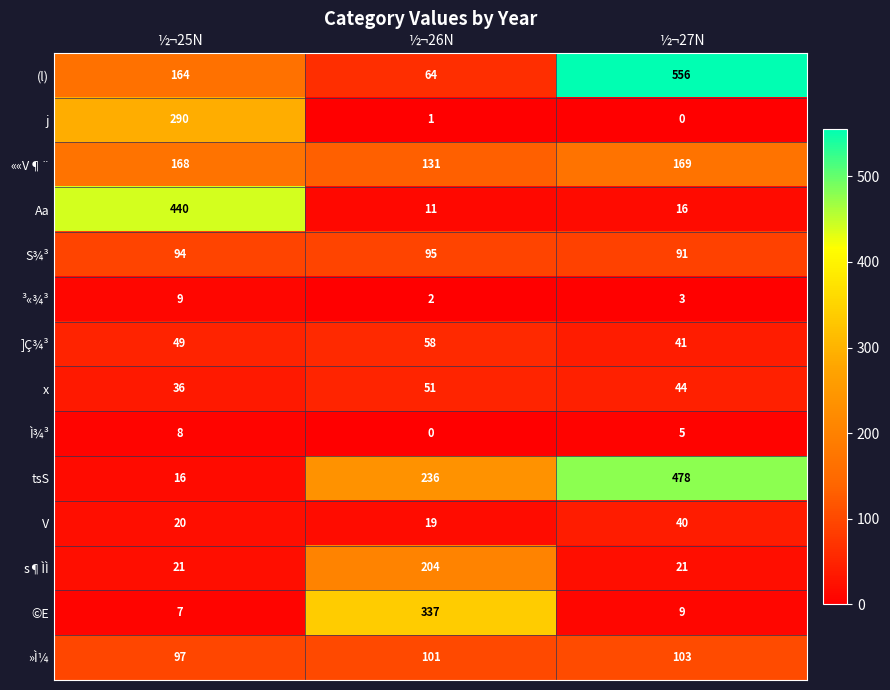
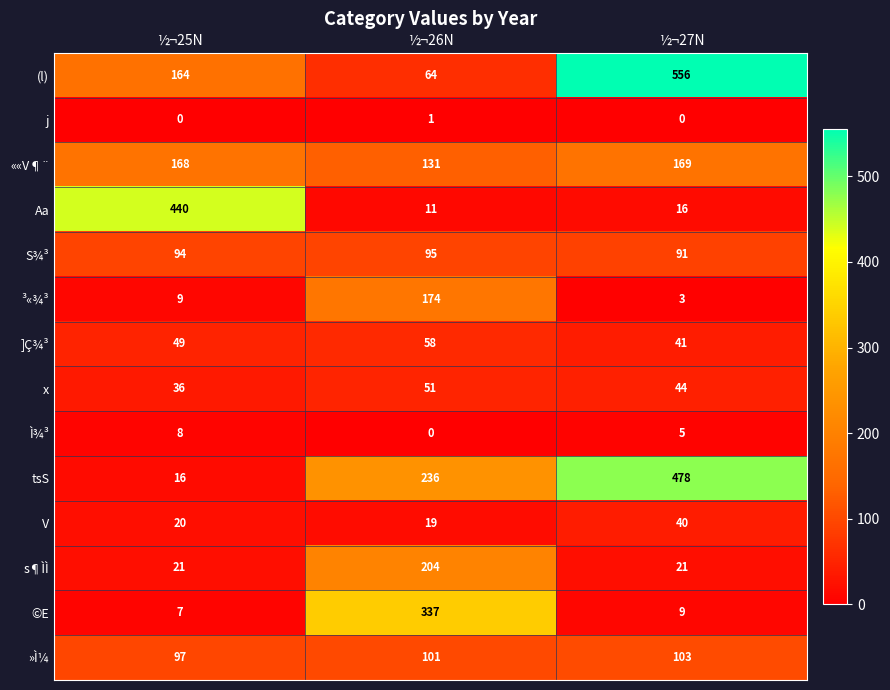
j, ½¬25N: 290 -> 0
³«¾³, ½¬26N: 2 -> 174
